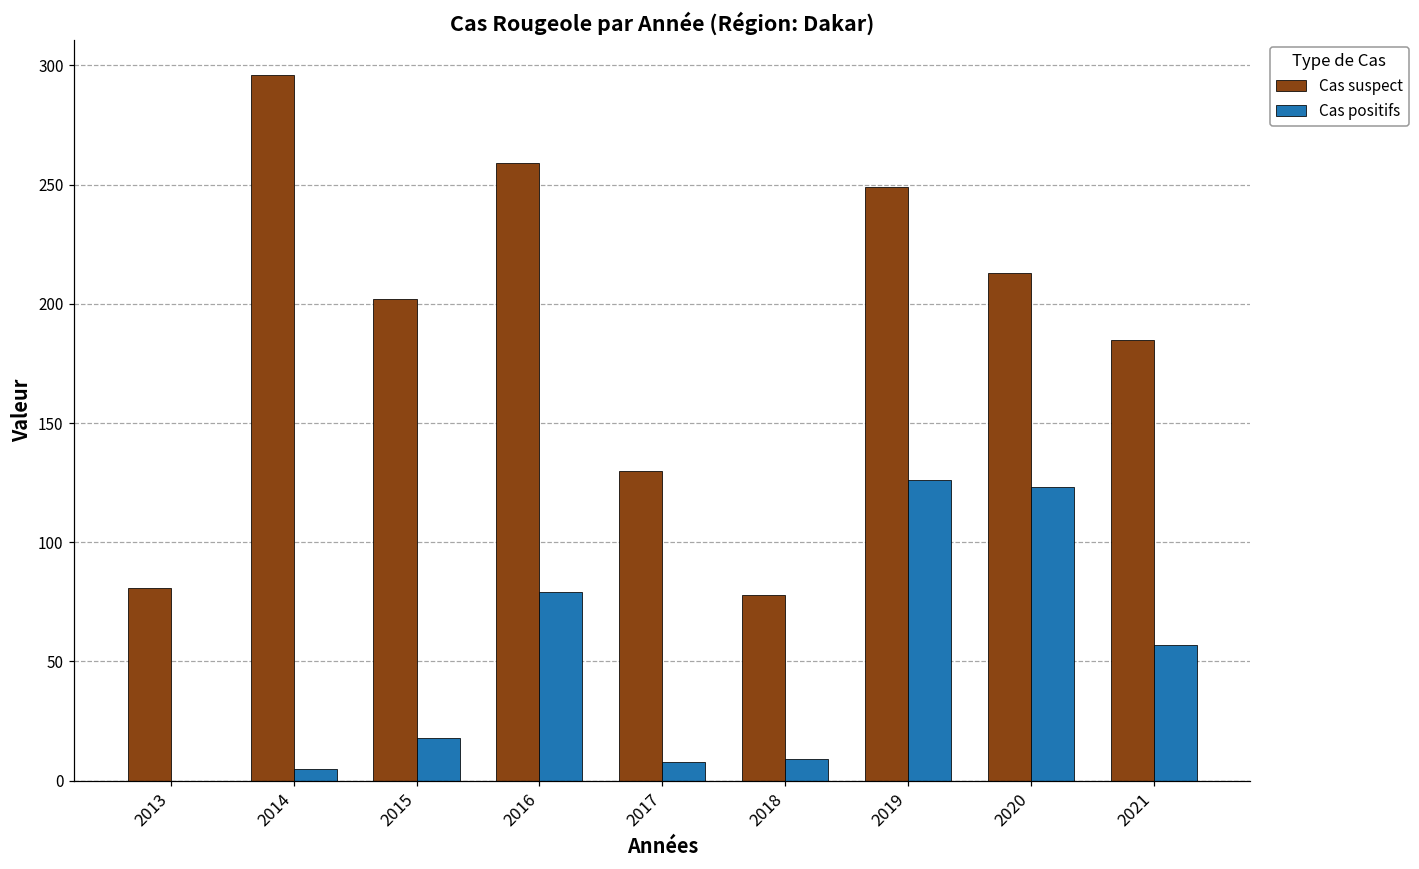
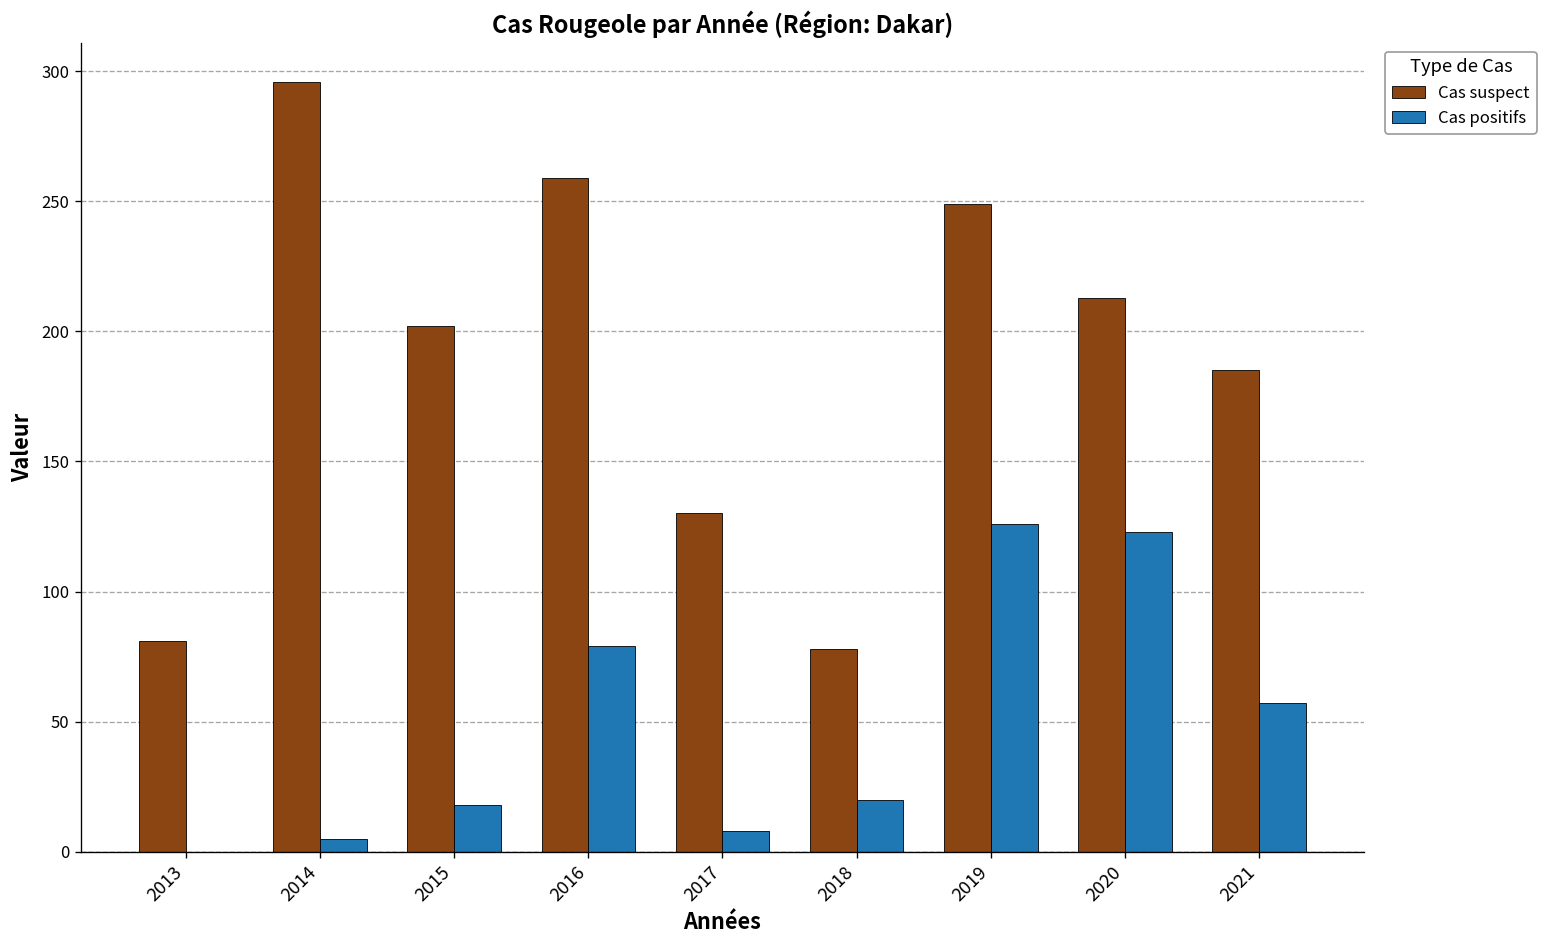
Cas positifs, 2018: 9 -> 20
